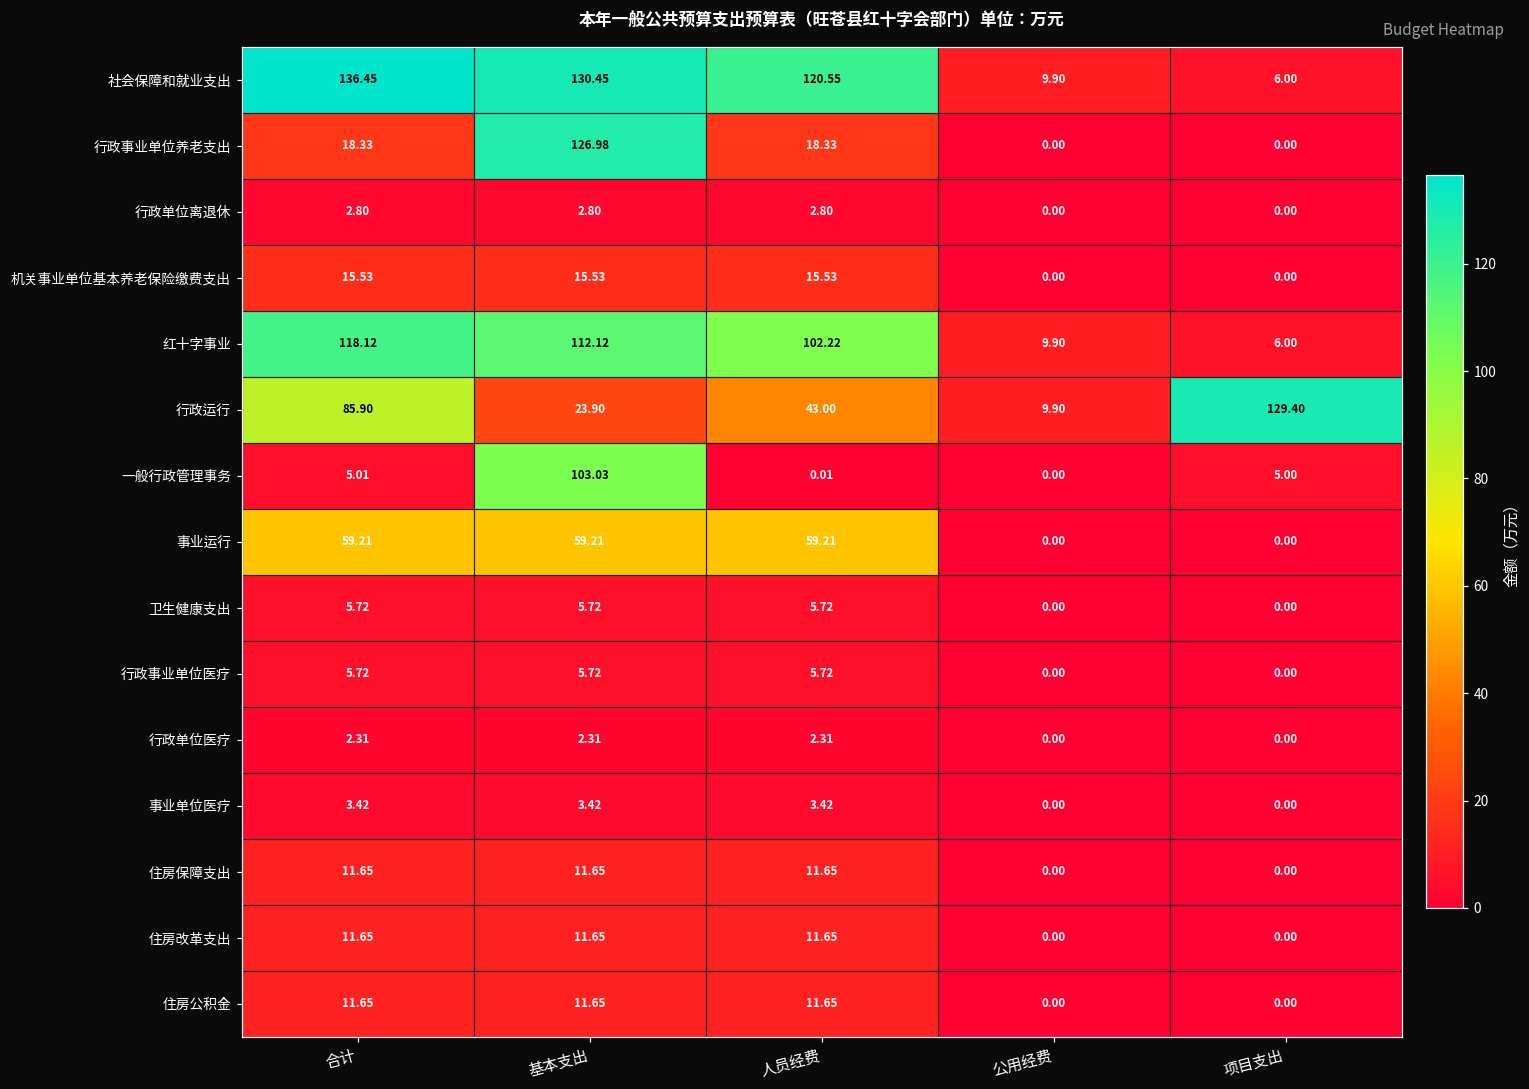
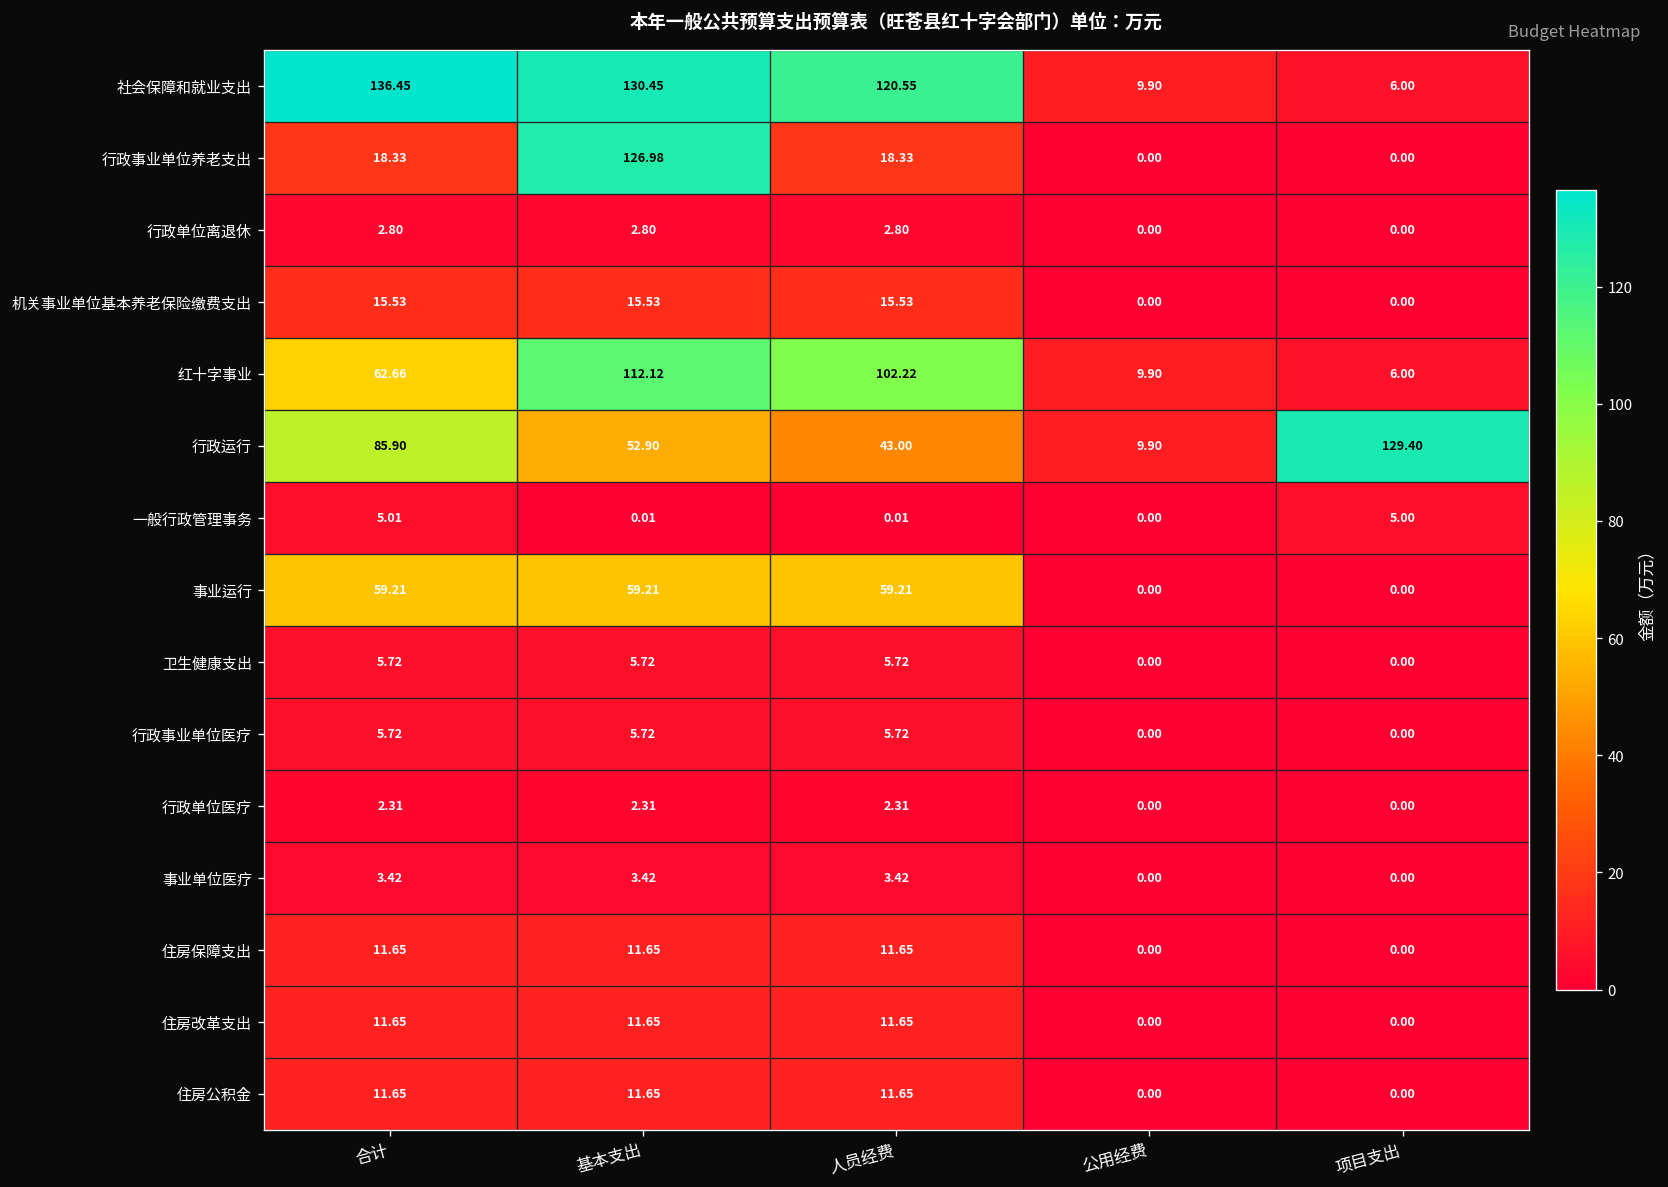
红十字事业, 合计: 118.12 -> 62.66
行政运行, 基本支出: 23.90 -> 52.90
一般行政管理事务, 基本支出: 103.03 -> 0.01
